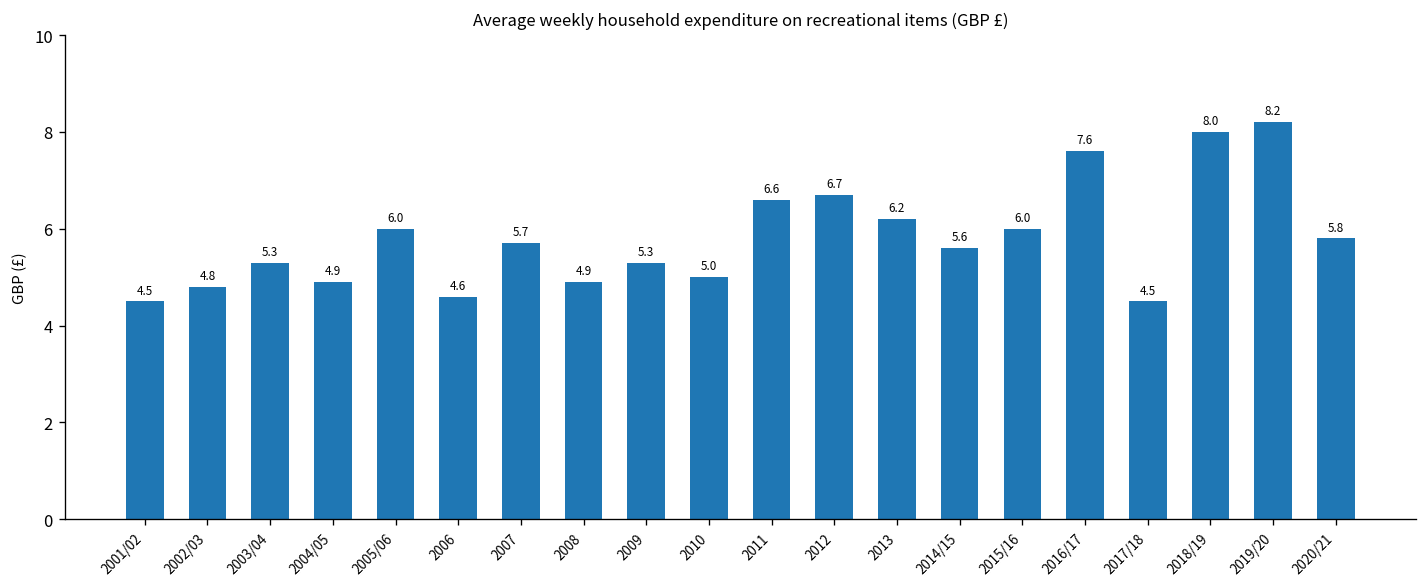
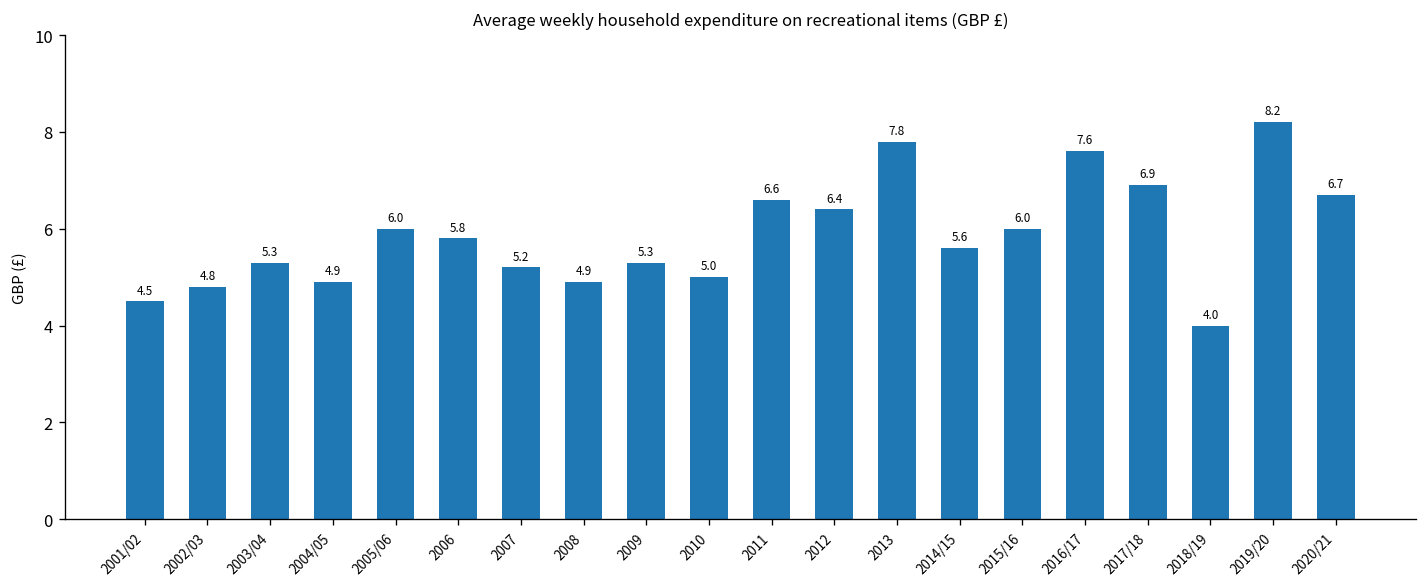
2006: 4.6 -> 5.8
2007: 5.7 -> 5.2
2012: 6.7 -> 6.4
2013: 6.2 -> 7.8
2017/18: 4.5 -> 6.9
2018/19: 8.0 -> 4.0
2020/21: 5.8 -> 6.7
